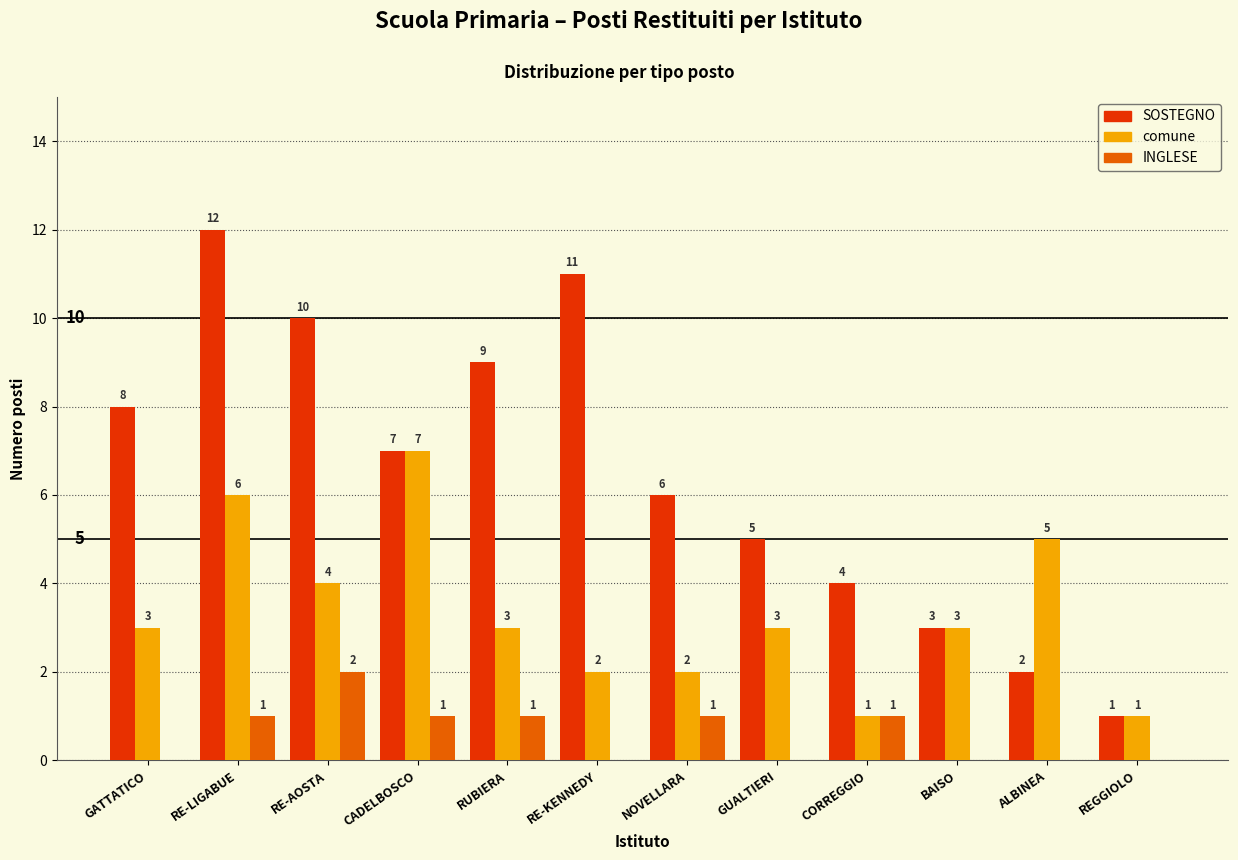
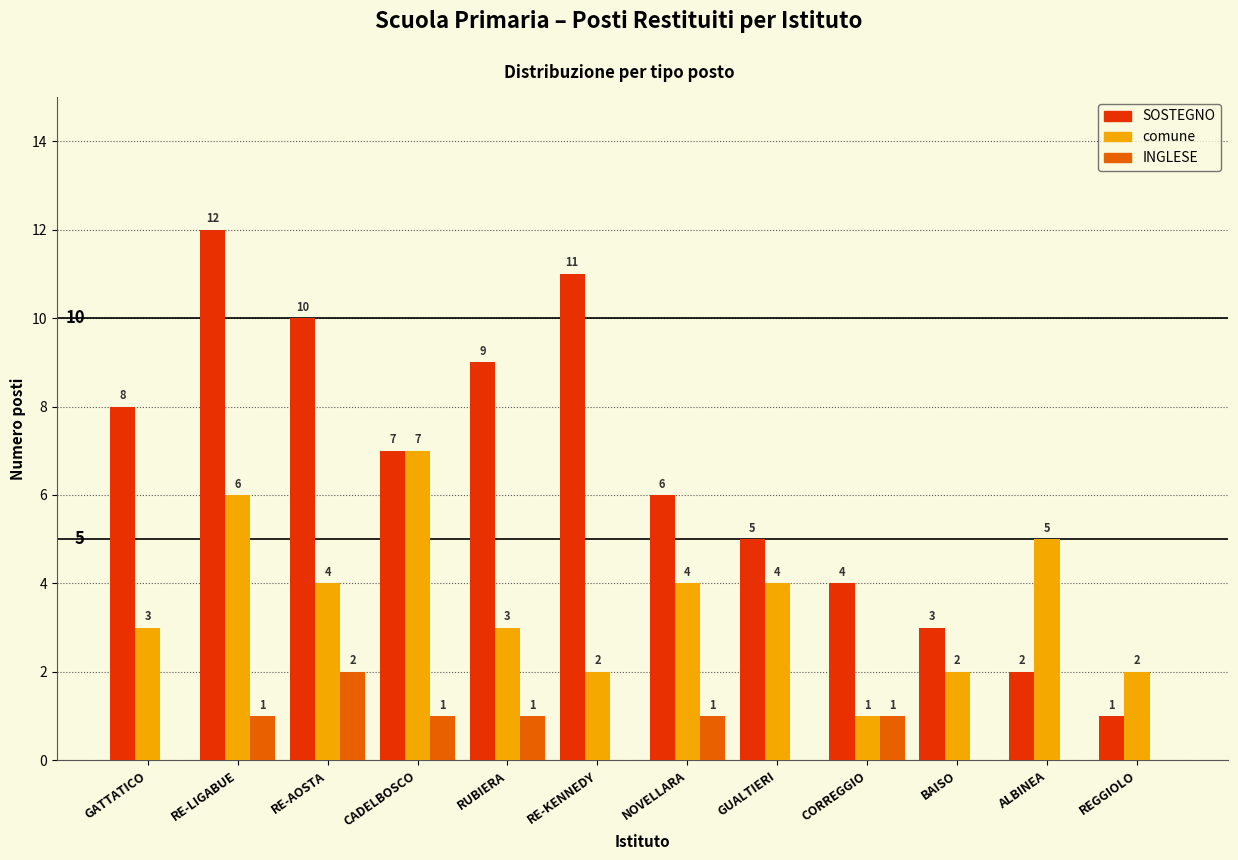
comune, NOVELLARA: 2 -> 4
comune, GUALTIERI: 3 -> 4
comune, BAISO: 3 -> 2
comune, REGGIOLO: 1 -> 2
